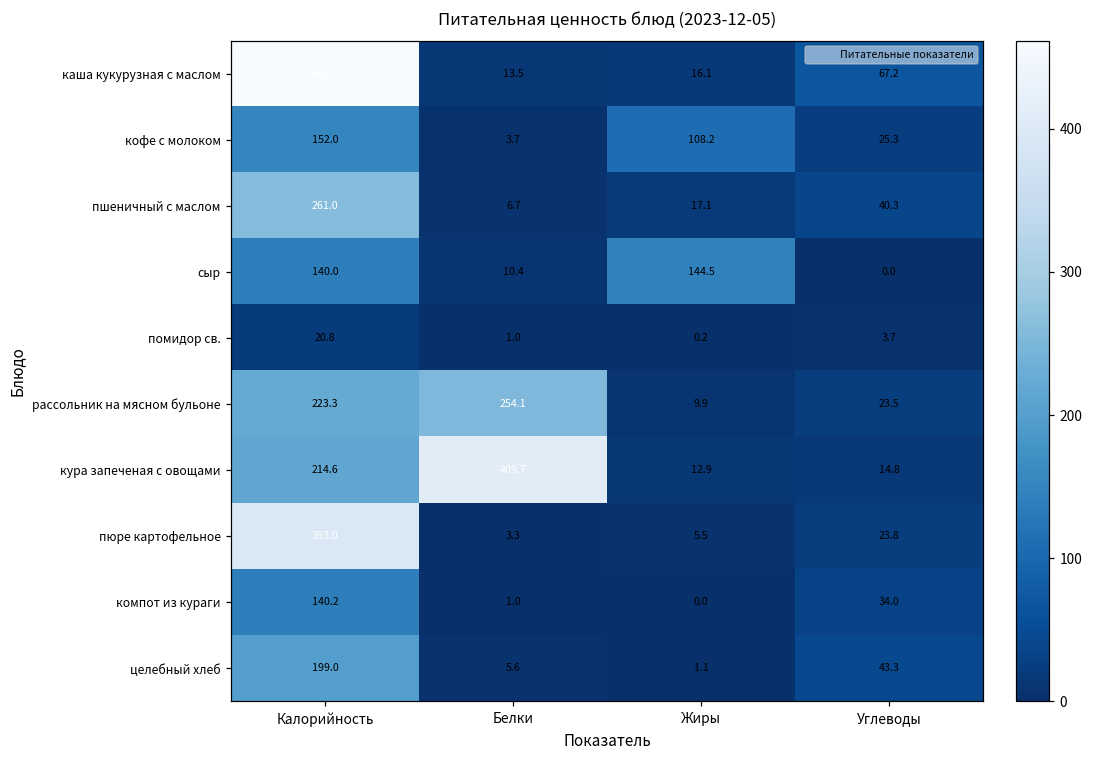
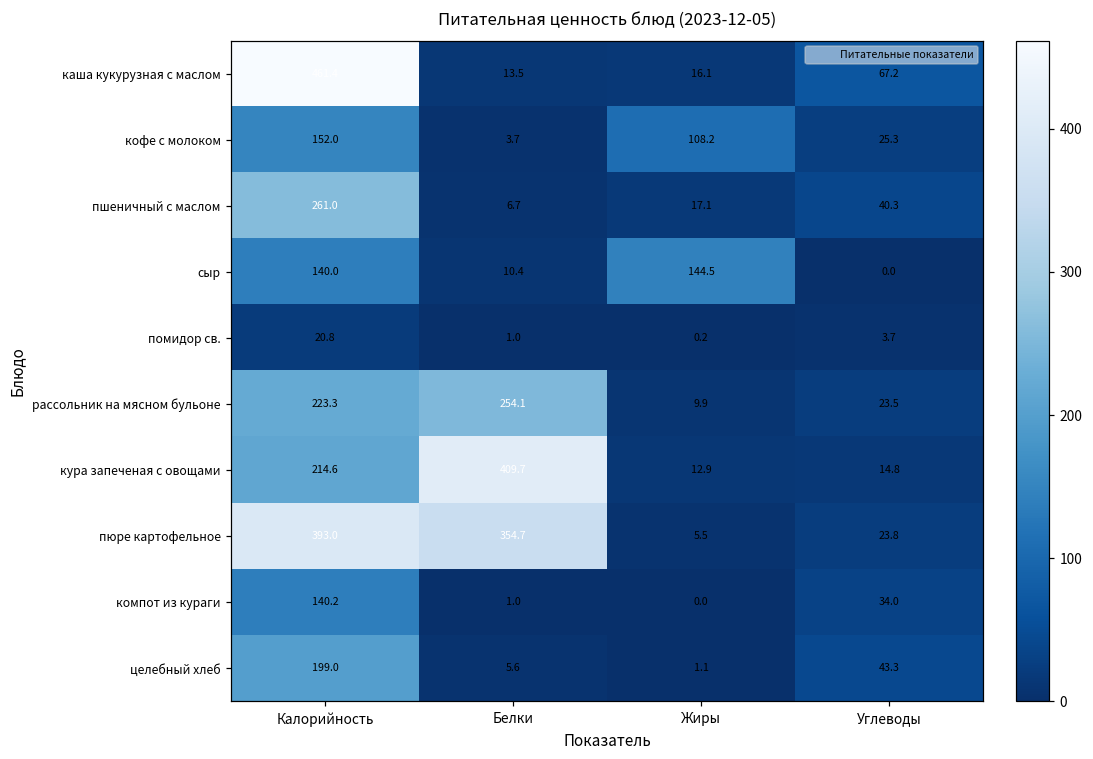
пюре картофельное, Белки: 3.3 -> 354.7
